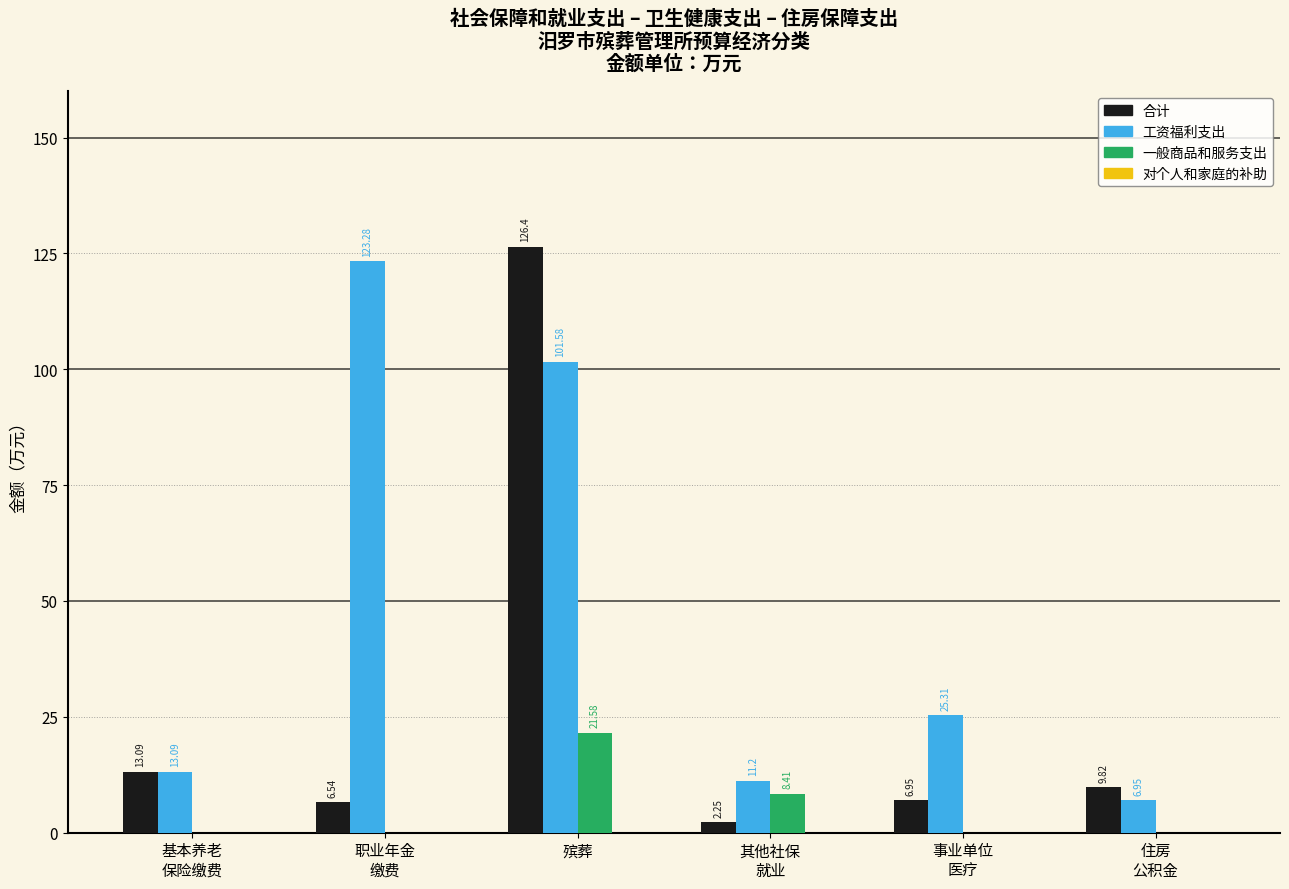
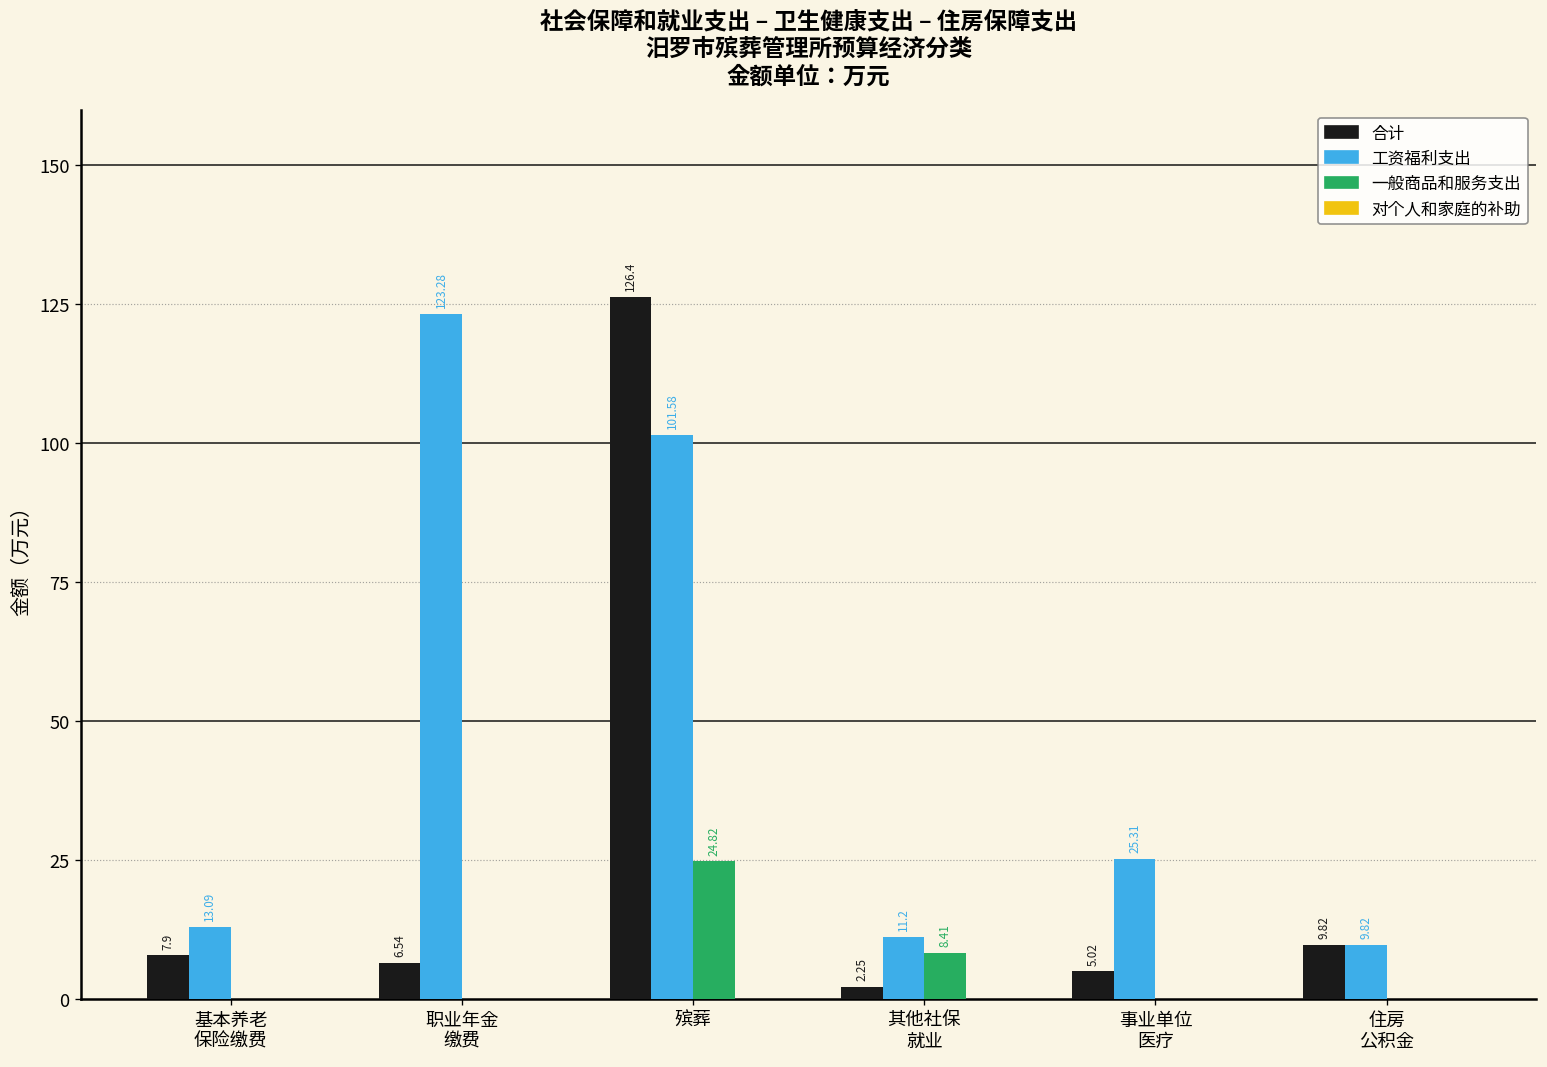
合计, 基本养老 保险缴费: 13.09 -> 7.9
一般商品和服务支出, 殡葬: 21.58 -> 24.82
合计, 事业单位 医疗: 6.95 -> 5.02
工资福利支出, 住房 公积金: 6.95 -> 9.82
